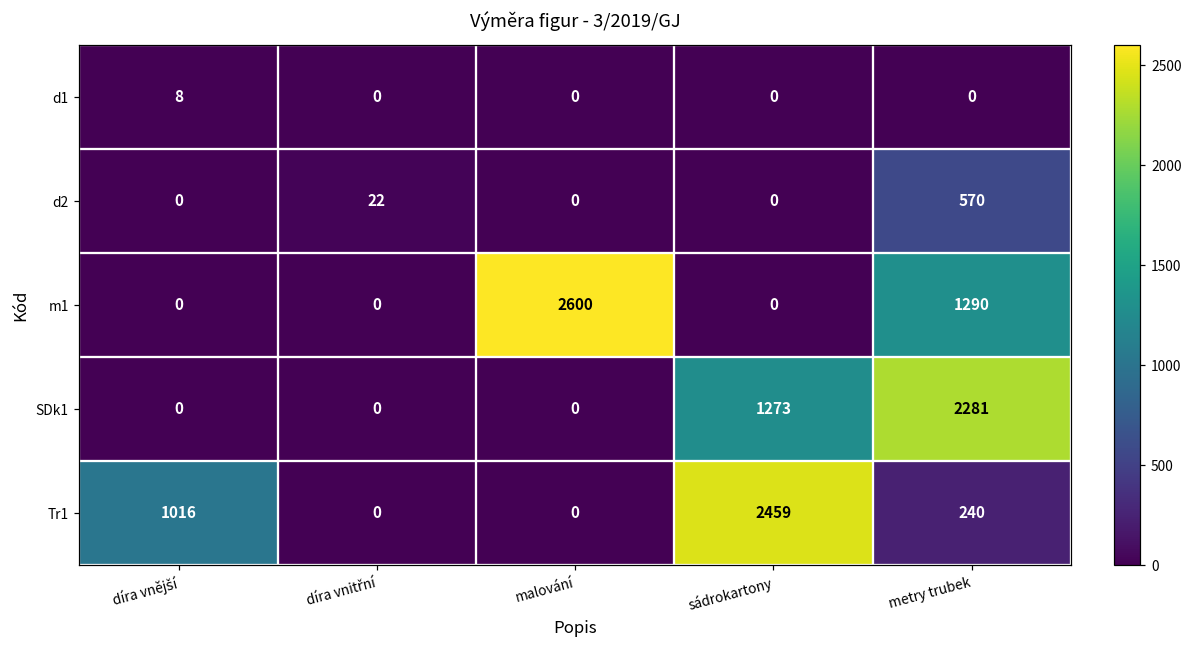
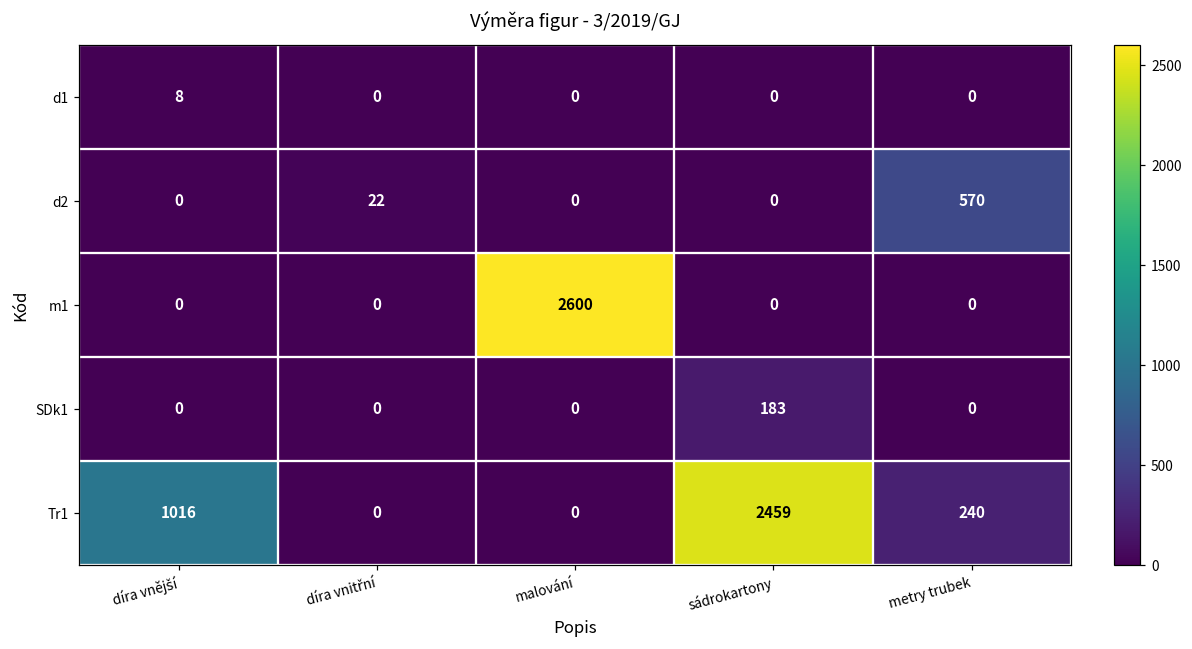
m1, metry trubek: 1290 -> 0
SDk1, sádrokartony: 1273 -> 183
SDk1, metry trubek: 2281 -> 0
